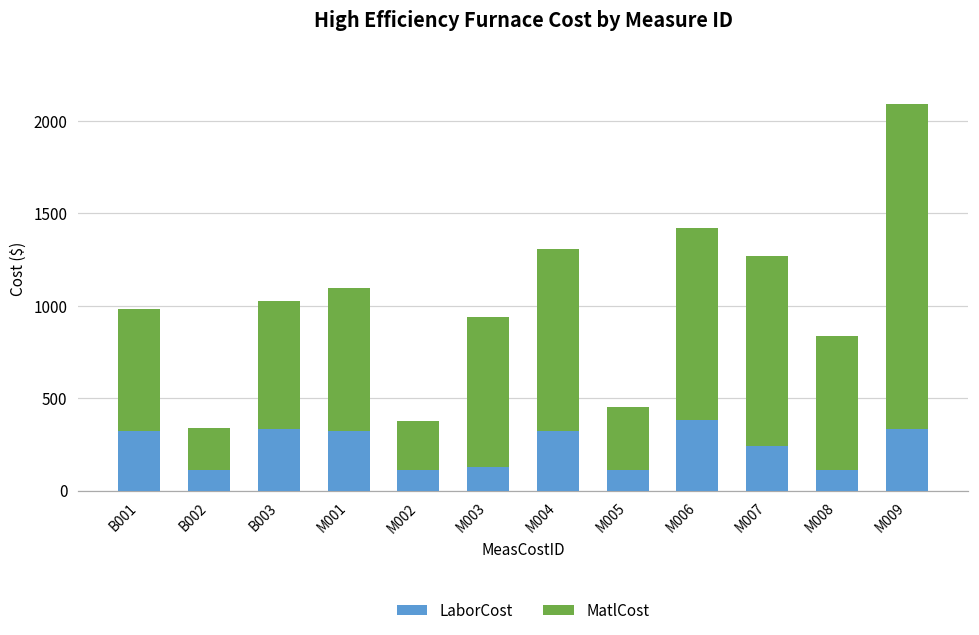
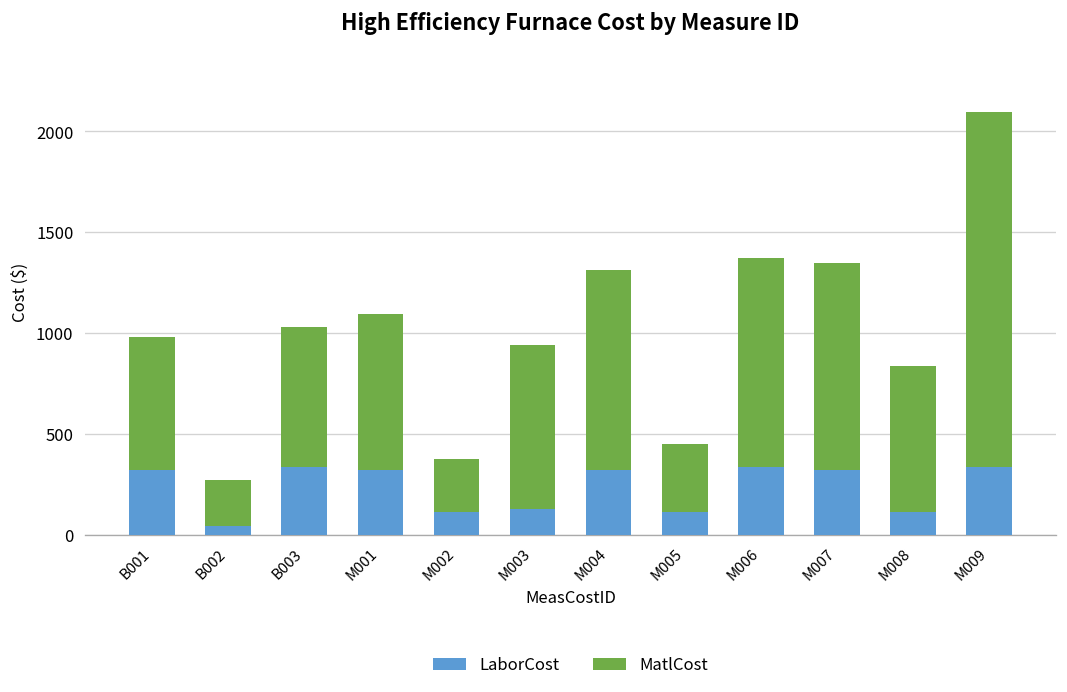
LaborCost, B002: 110 -> 40
LaborCost, M006: 380 -> 340
LaborCost, M007: 240 -> 320
